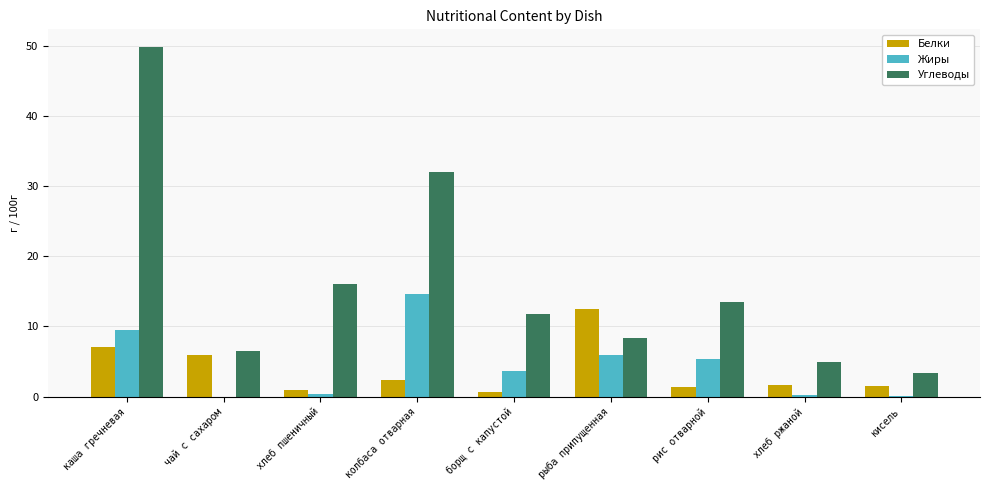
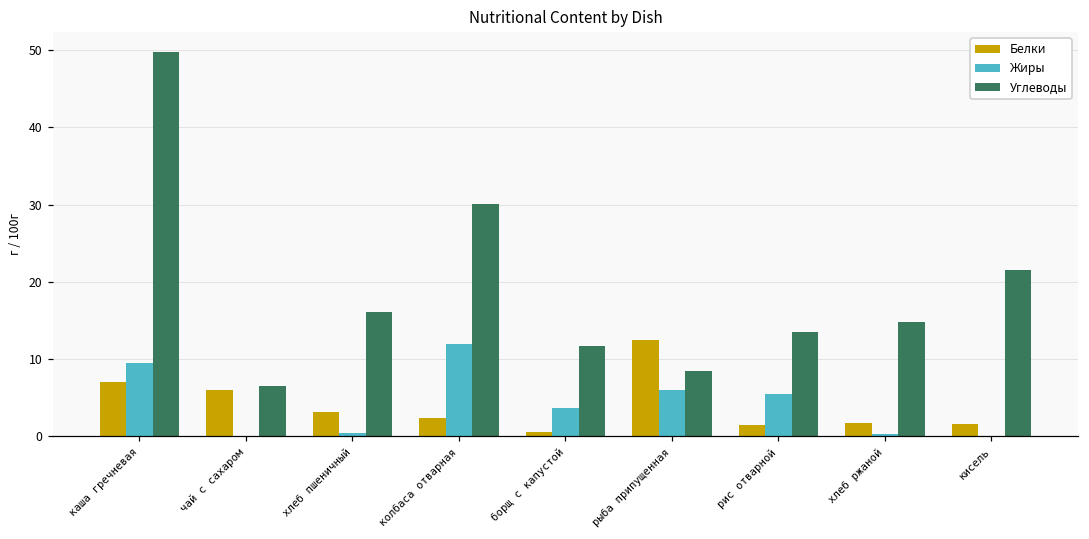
Белки, хлеб пшеничный: 1 -> 3
Жиры, колбаса отварная: 15 -> 12
Углеводы, колбаса отварная: 32 -> 30
Углеводы, хлеб ржаной: 5 -> 15
Углеводы, кисель: 3 -> 22
